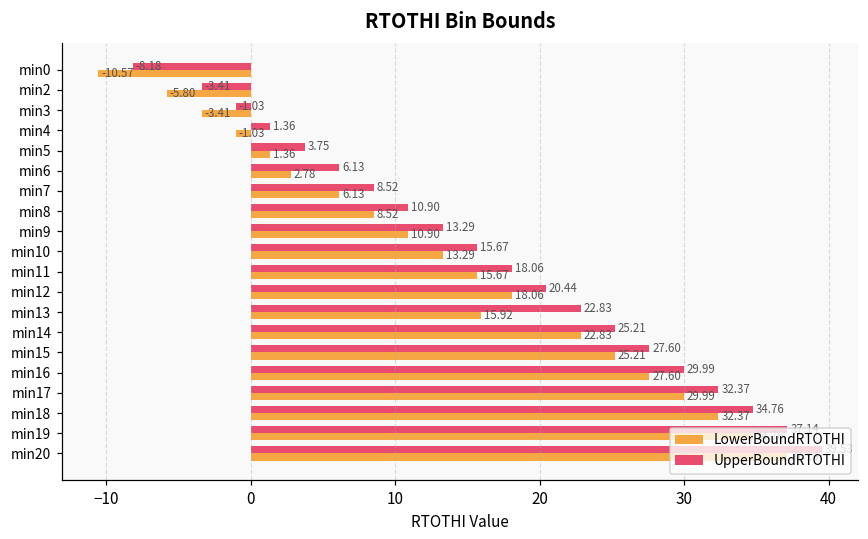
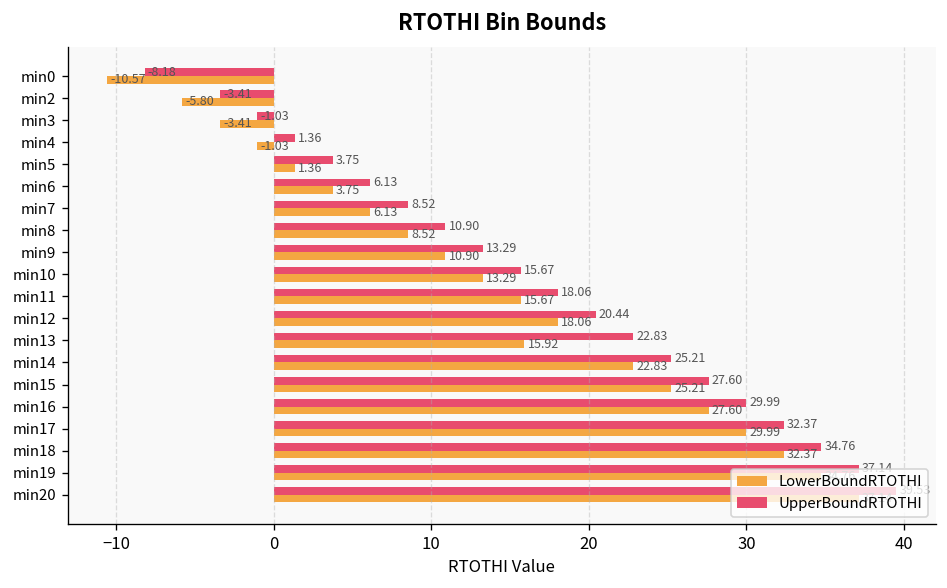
LowerBoundRTOTHI, min6: 2.78 -> 3.75
